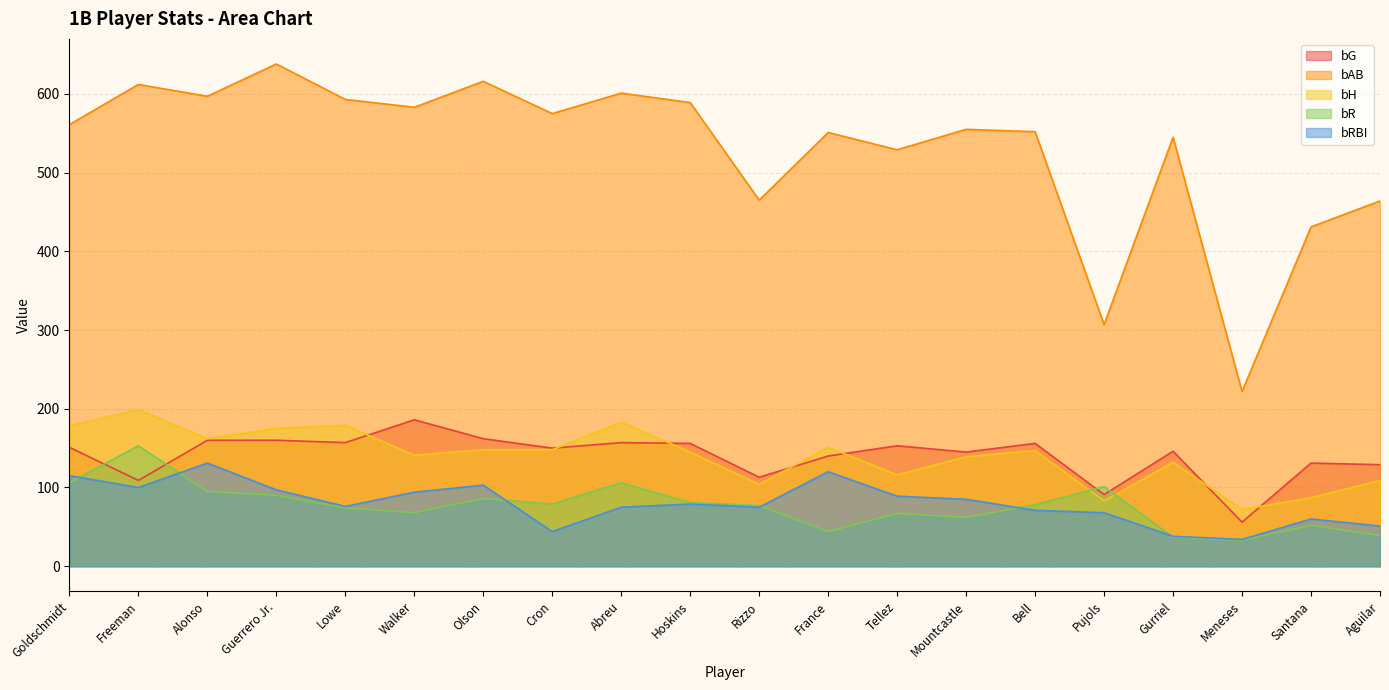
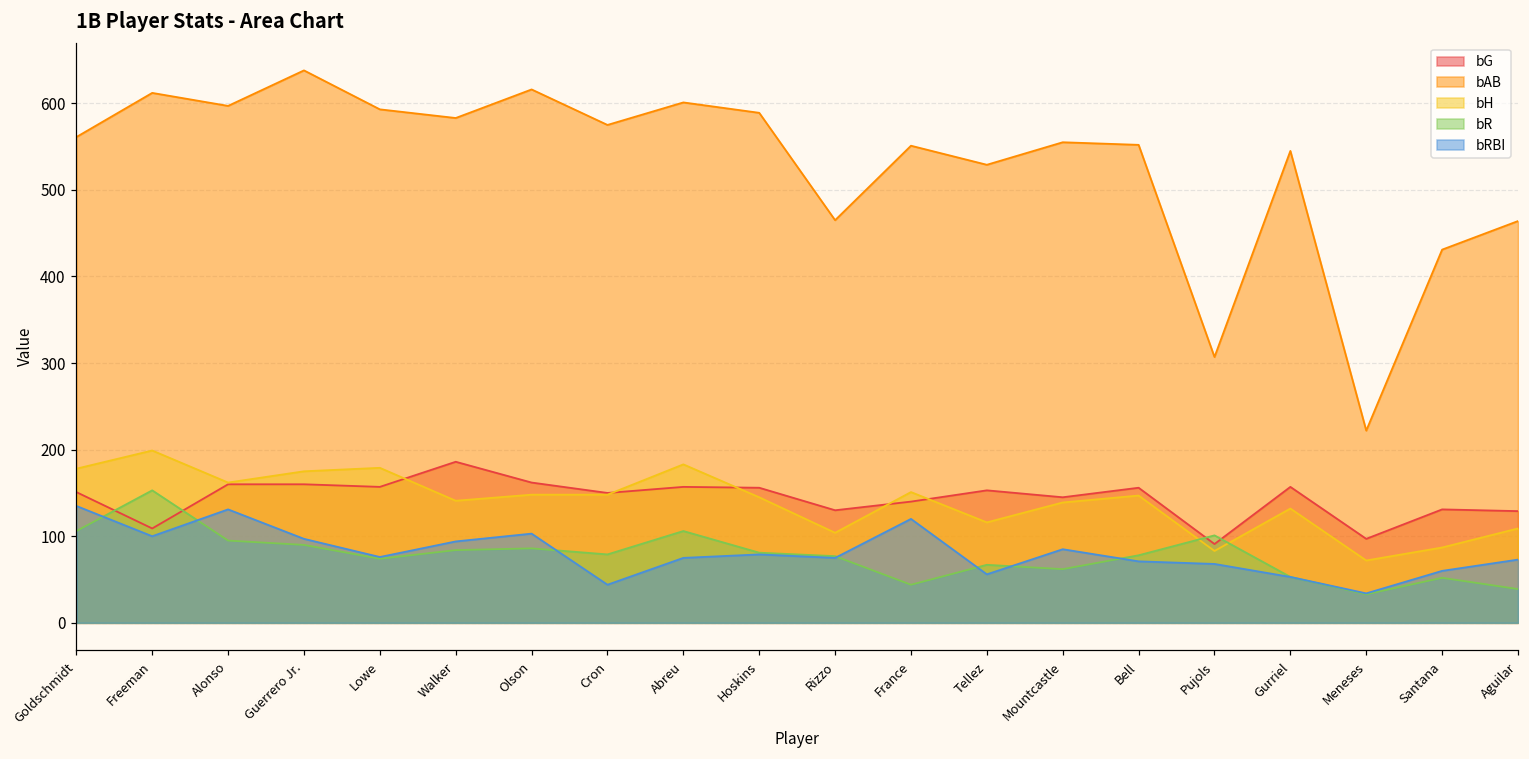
bRBI, Goldschmidt: 120 -> 140
bR, Walker: 70 -> 80
bG, Rizzo: 110 -> 130
bRBI, Tellez: 90 -> 60
bG, Gurriel: 150 -> 160
bR, Gurriel: 40 -> 50
bRBI, Gurriel: 40 -> 50
bG, Meneses: 60 -> 100
bRBI, Aguilar: 50 -> 70
